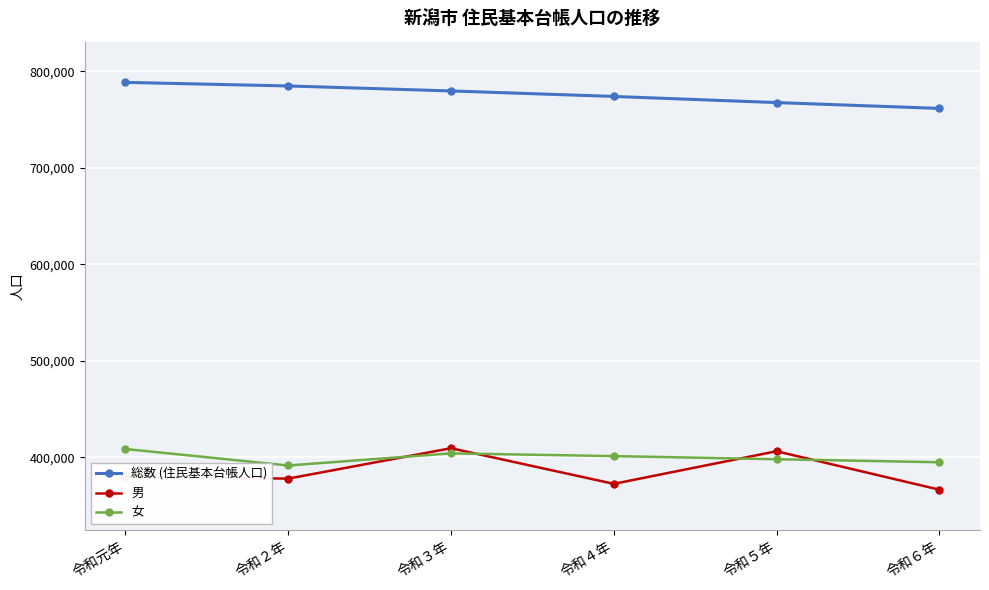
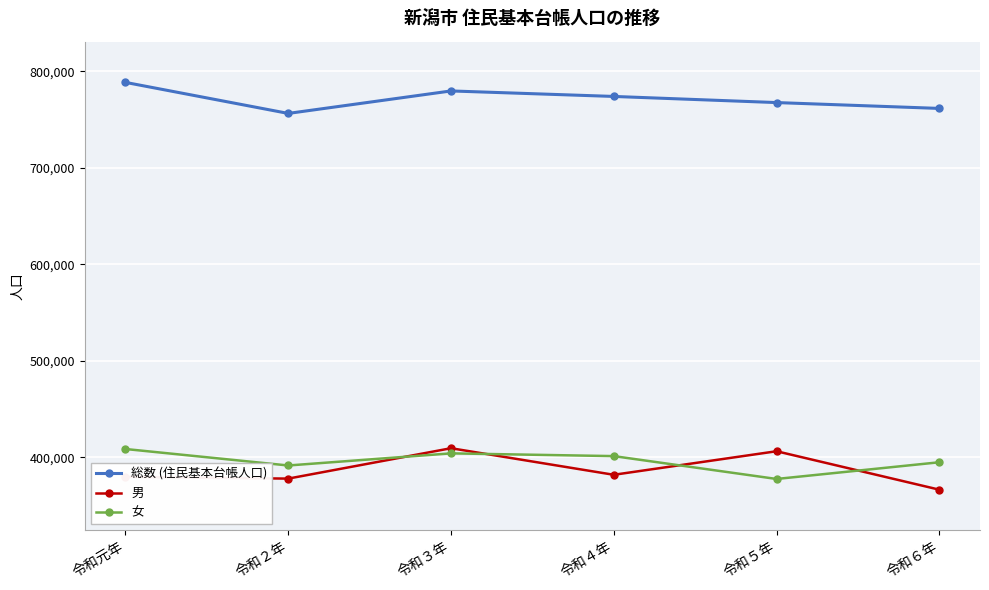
総数 (住民基本台帳人口), 令和２年: 780,000 -> 760,000
男, 令和４年: 370,000 -> 380,000
女, 令和５年: 400,000 -> 380,000
